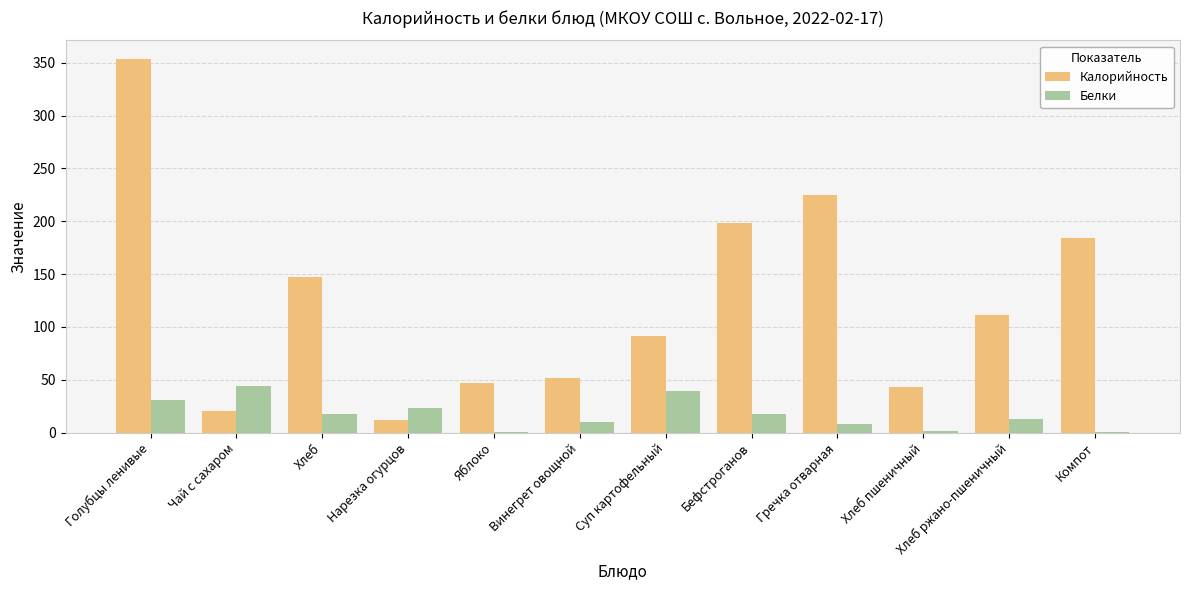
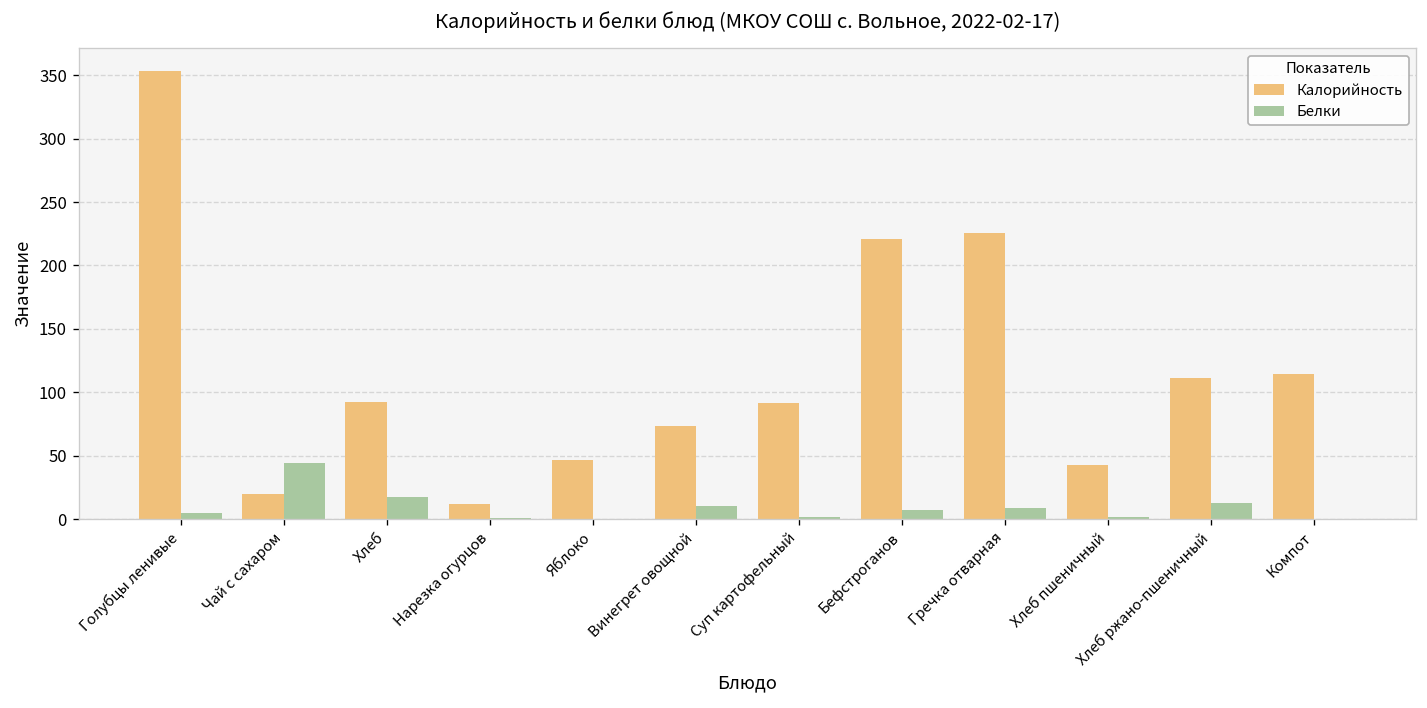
Белки, Голубцы ленивые: 30 -> 5
Калорийность, Хлеб: 148 -> 92
Белки, Нарезка огурцов: 23 -> 1
Калорийность, Винегрет овощной: 52 -> 73
Белки, Суп картофельный: 39 -> 2
Калорийность, Бефстроганов: 198 -> 221
Белки, Бефстроганов: 18 -> 7
Калорийность, Компот: 185 -> 115
